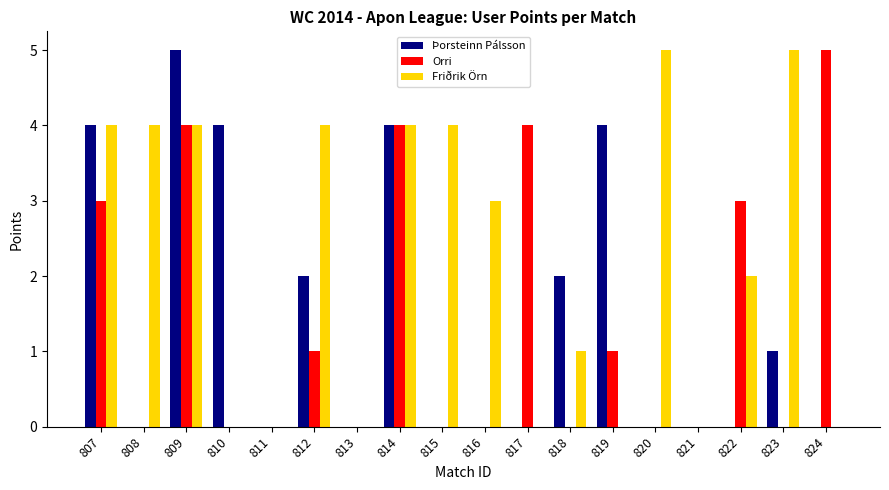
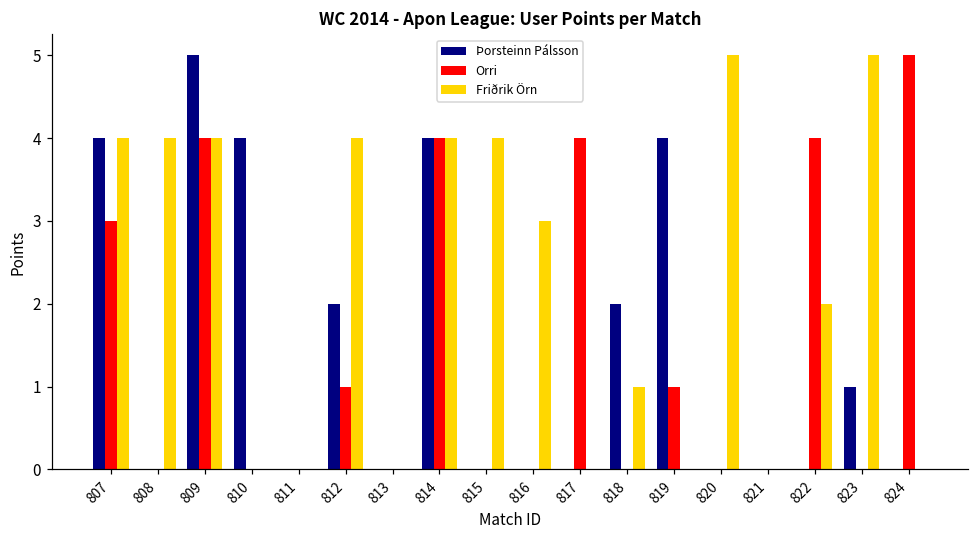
Orri, 822: 3 -> 4
